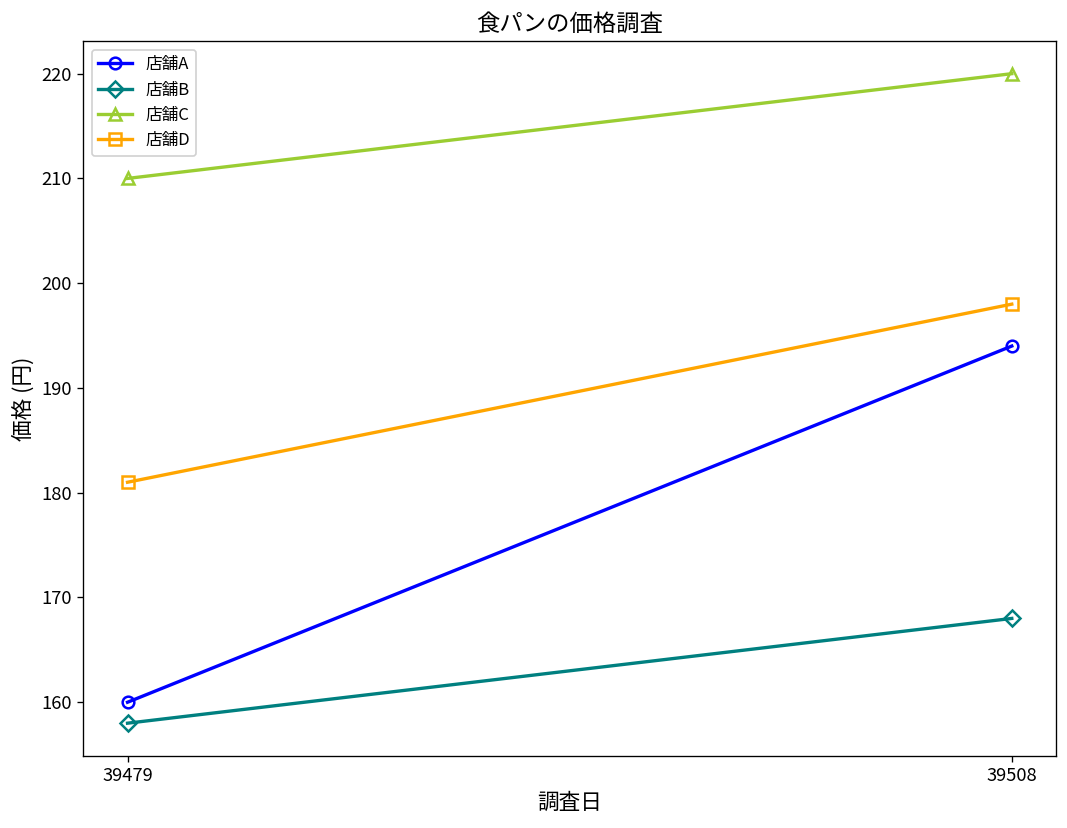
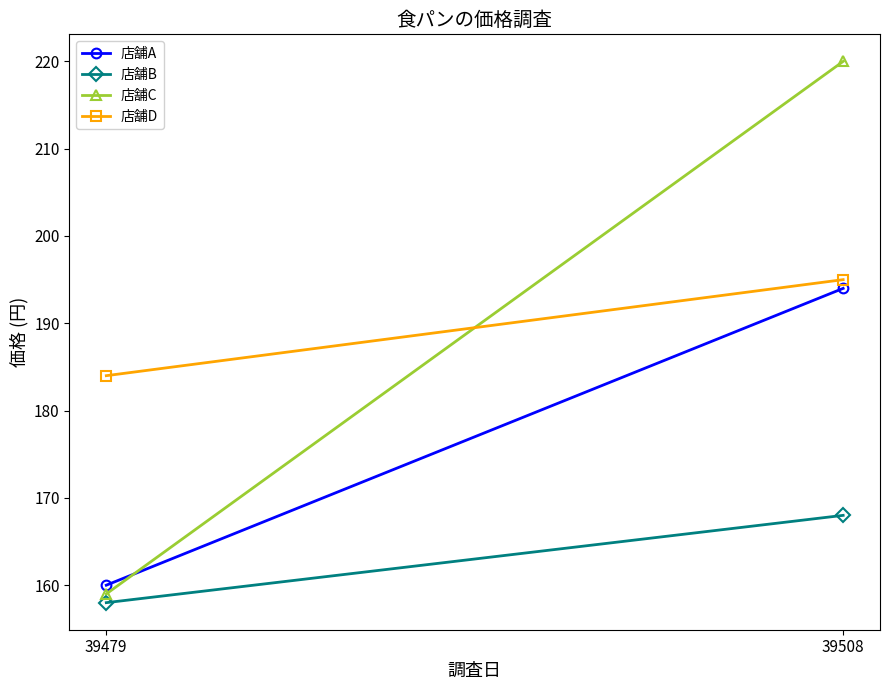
店舗C, 39479: 210 -> 159
店舗D, 39479: 181 -> 184
店舗D, 39508: 198 -> 195
